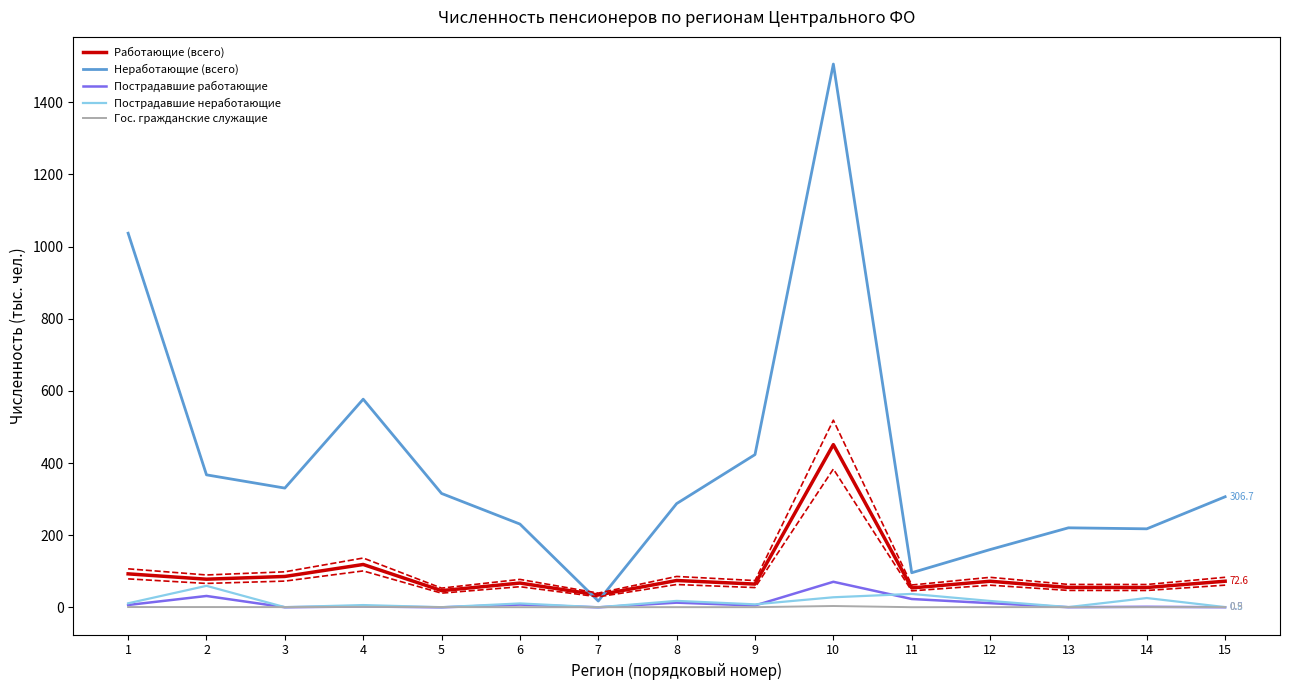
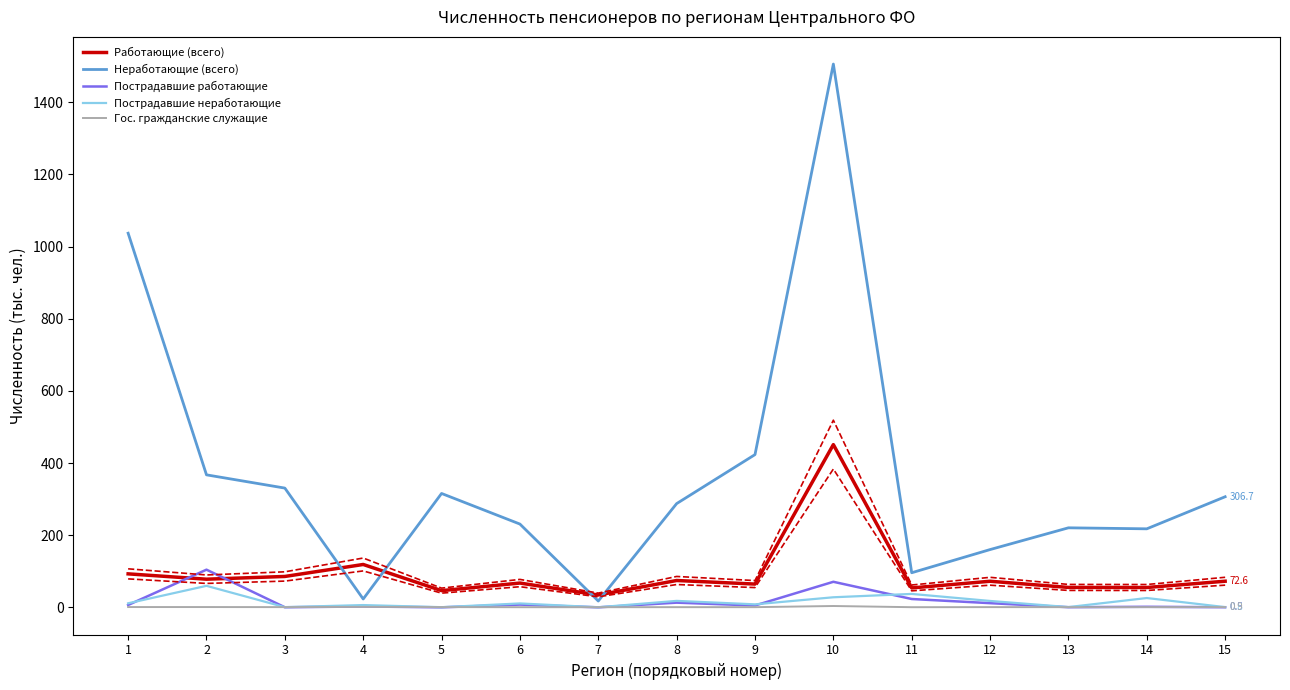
Пострадавшие работающие, 2: 30 -> 100
Неработающие (всего), 4: 580 -> 20
